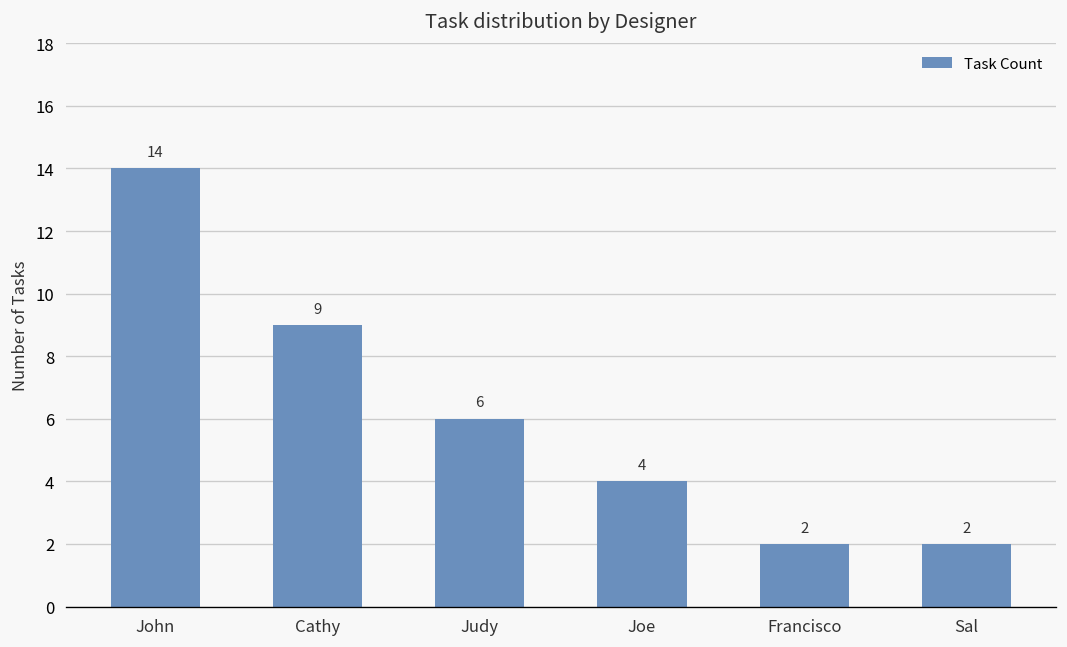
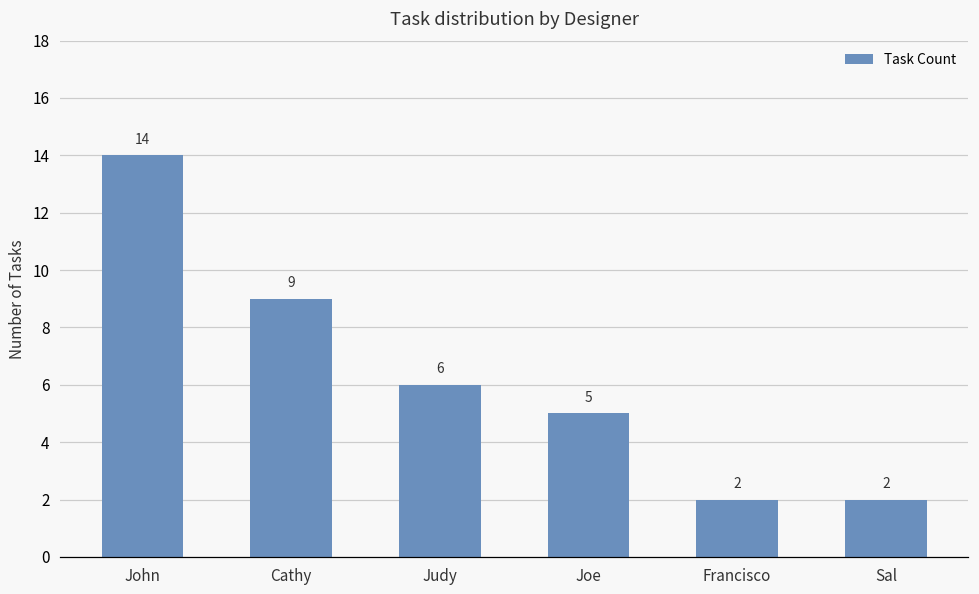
Joe: 4 -> 5
